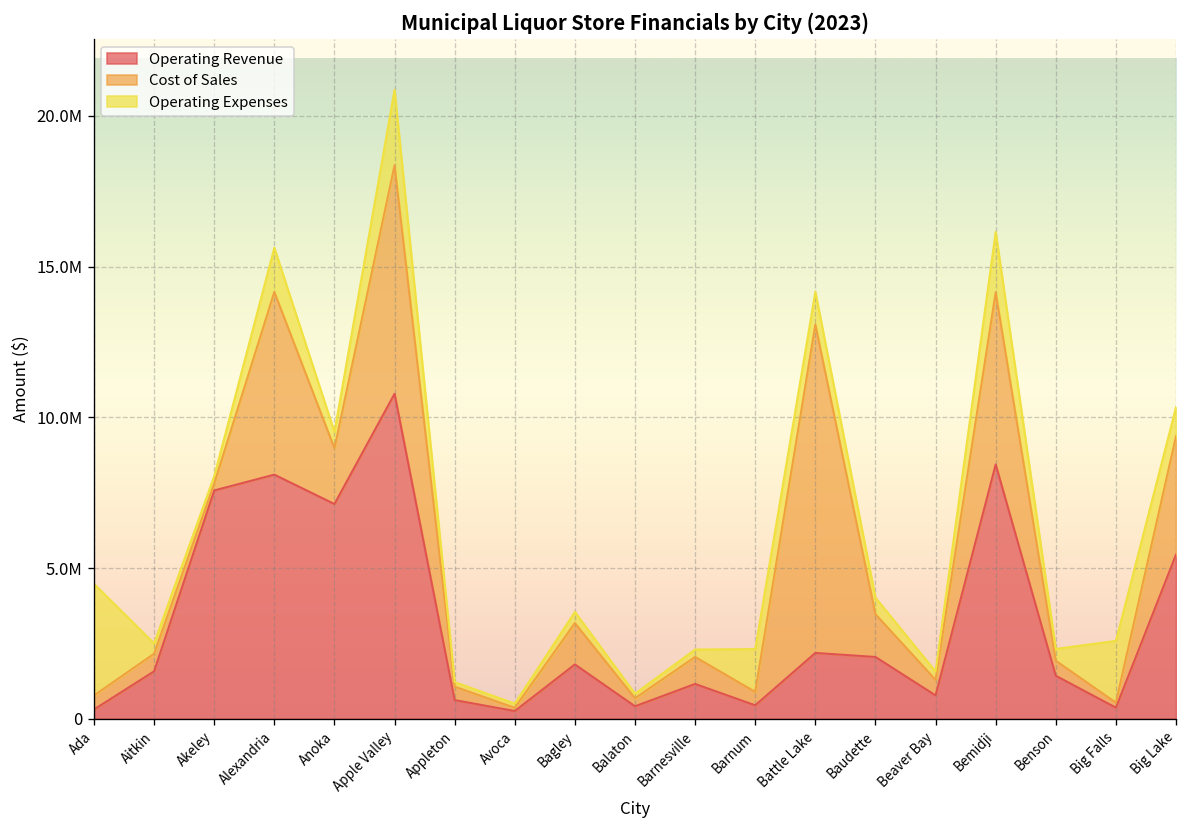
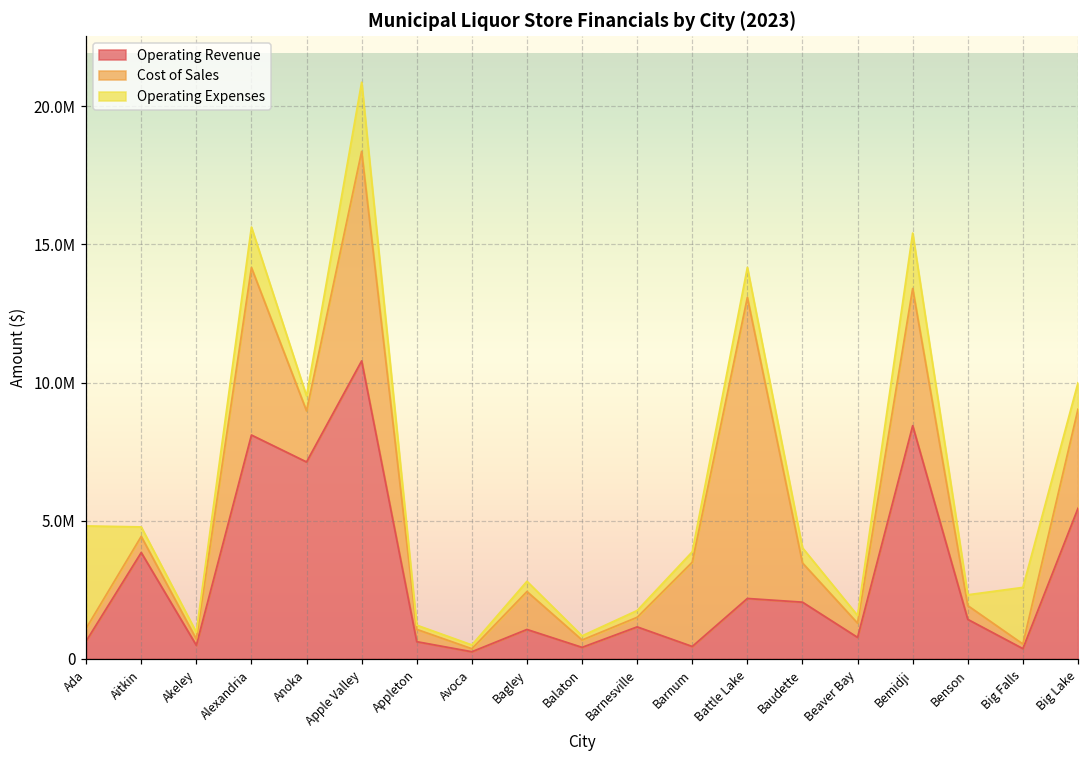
Operating Revenue, Ada: 300000 -> 600000
Operating Revenue, Aitkin: 1600000 -> 3800000
Operating Revenue, Akeley: 7600000 -> 500000
Operating Revenue, Bagley: 1800000 -> 1100000
Cost of Sales, Barnesville: 900000 -> 300000
Cost of Sales, Barnum: 400000 -> 3100000
Operating Expenses, Barnum: 1400000 -> 400000
Cost of Sales, Bemidji: 5700000 -> 5000000
Cost of Sales, Big Lake: 3900000 -> 3600000
